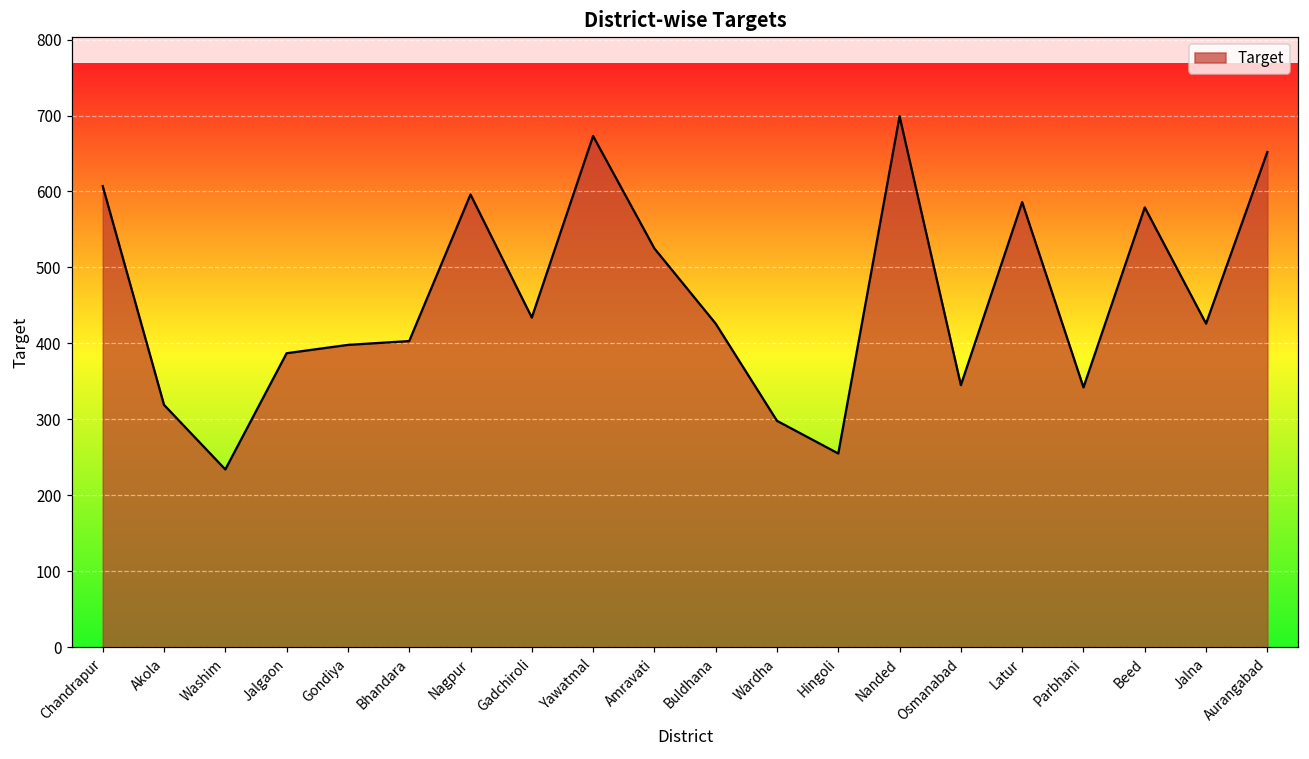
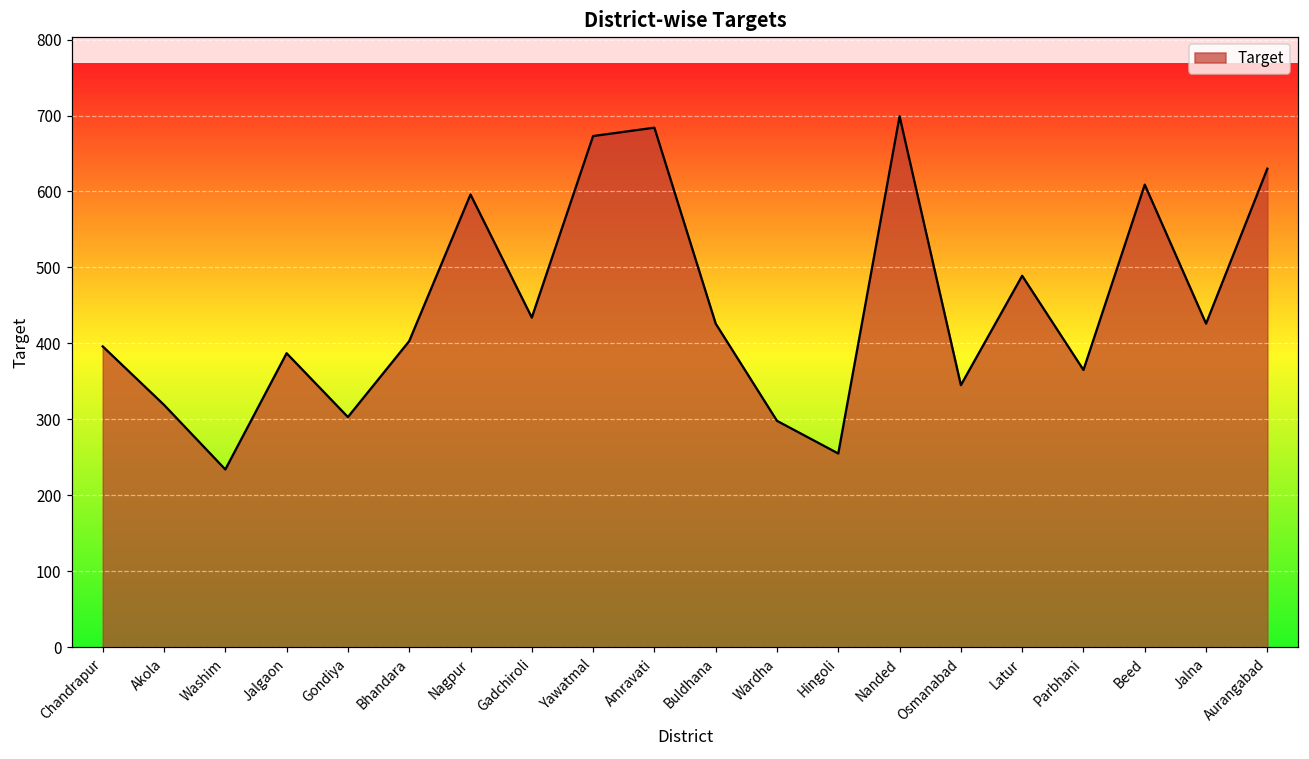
Chandrapur: 610 -> 400
Gondiya: 400 -> 300
Amravati: 530 -> 680
Latur: 590 -> 490
Parbhani: 340 -> 370
Beed: 580 -> 610
Aurangabad: 650 -> 630
